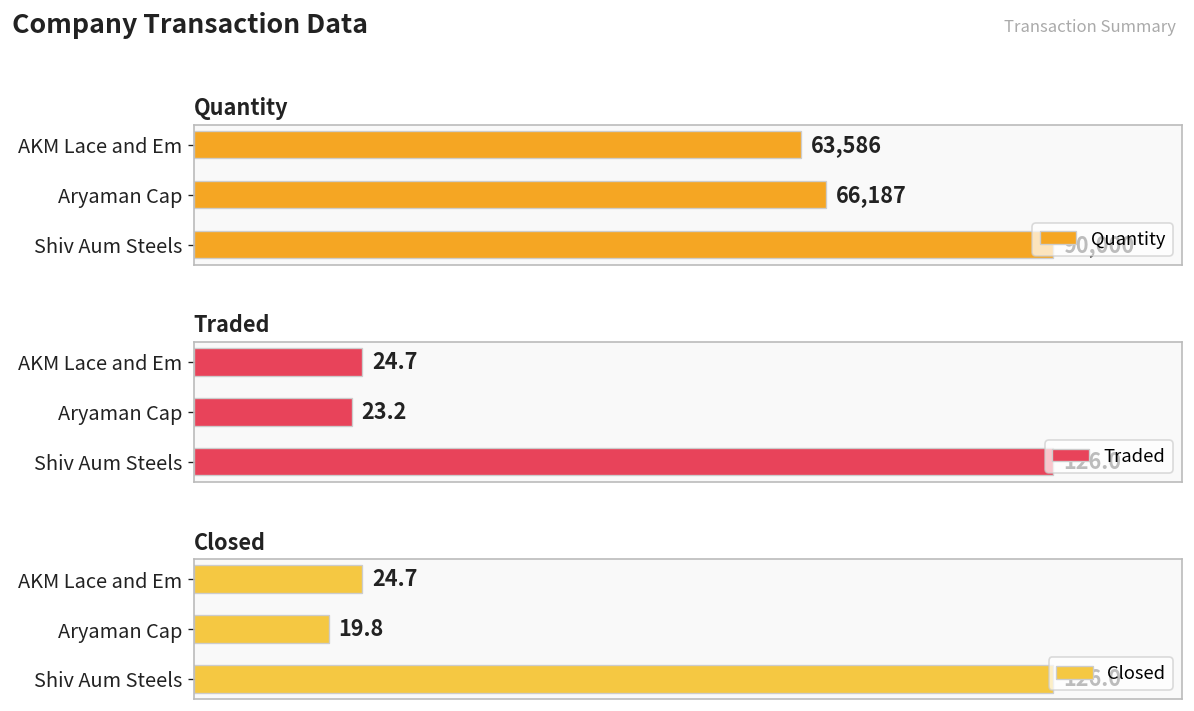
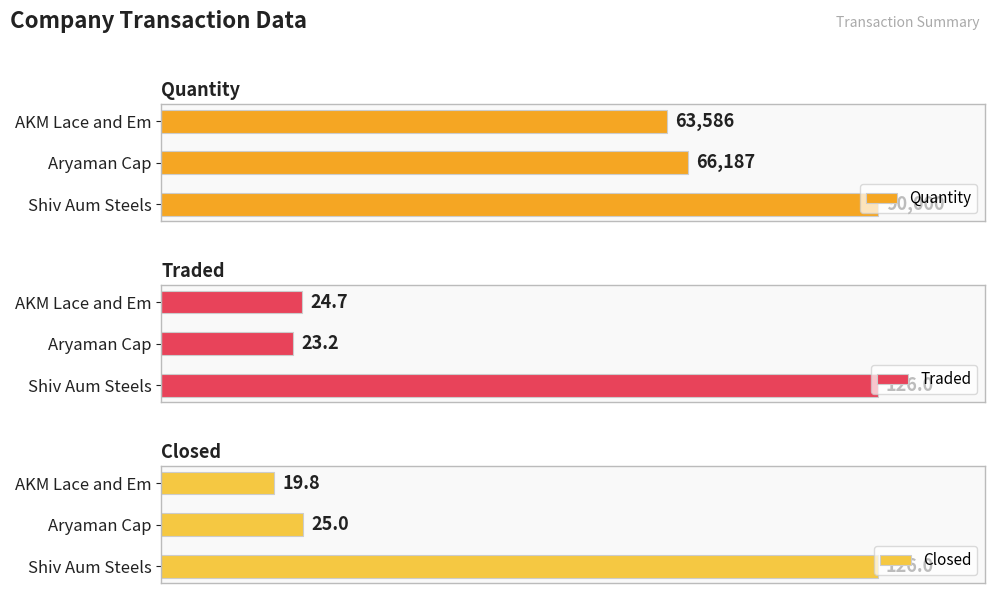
Closed, AKM Lace and Em: 24.7 -> 19.8
Closed, Aryaman Cap: 19.8 -> 25.0
